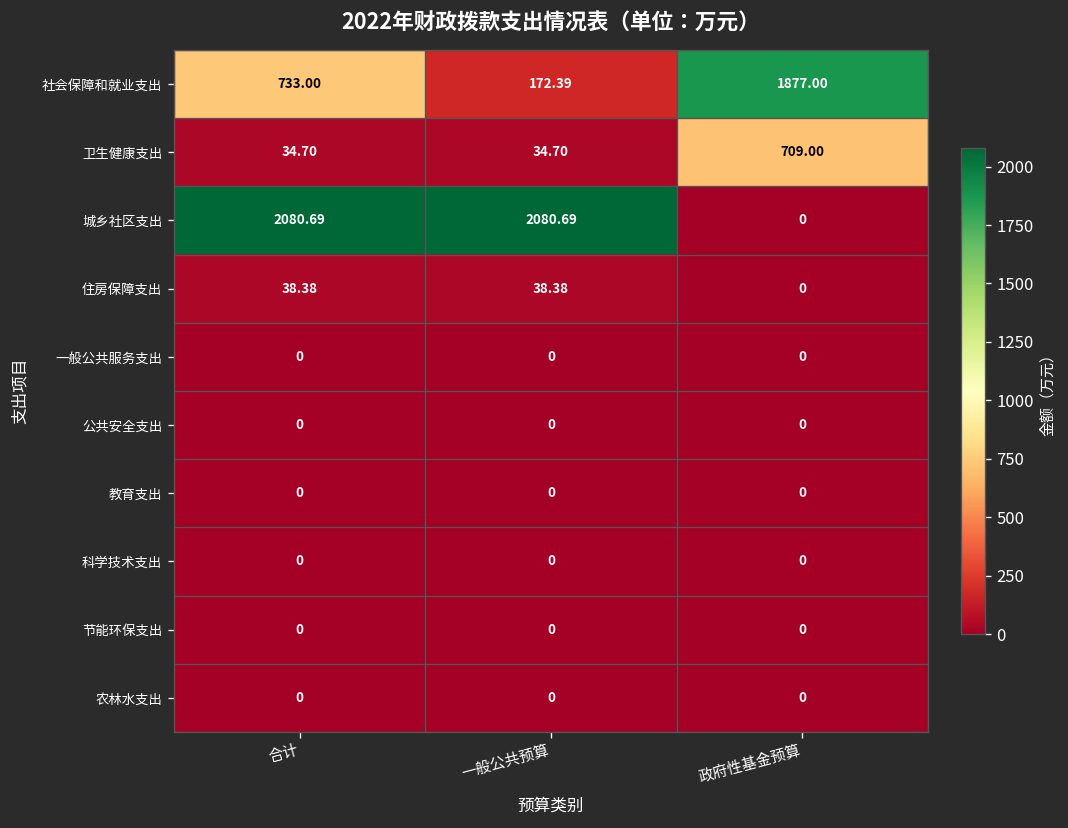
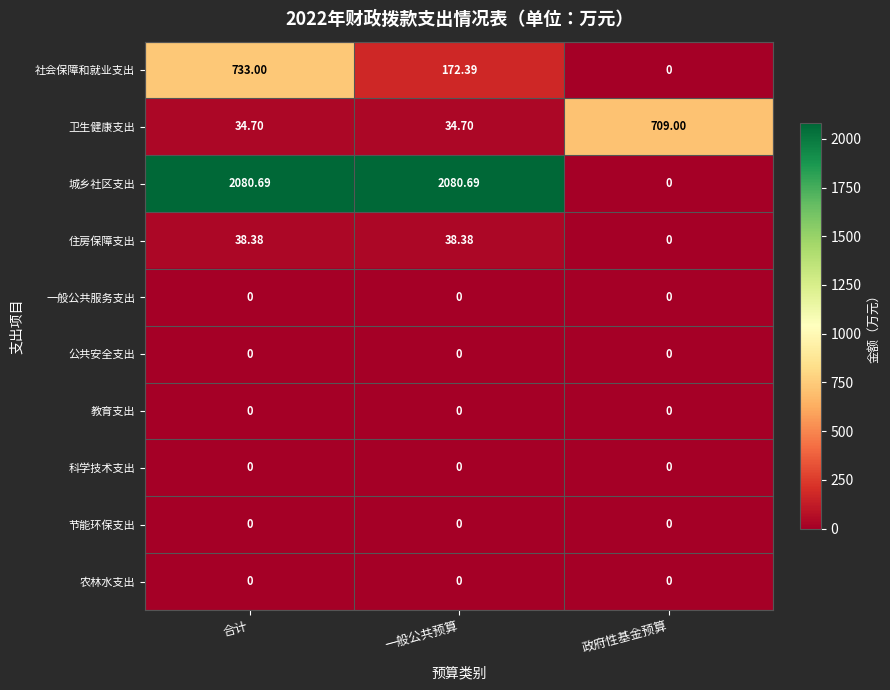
社会保障和就业支出, 政府性基金预算: 1877.00 -> 0
